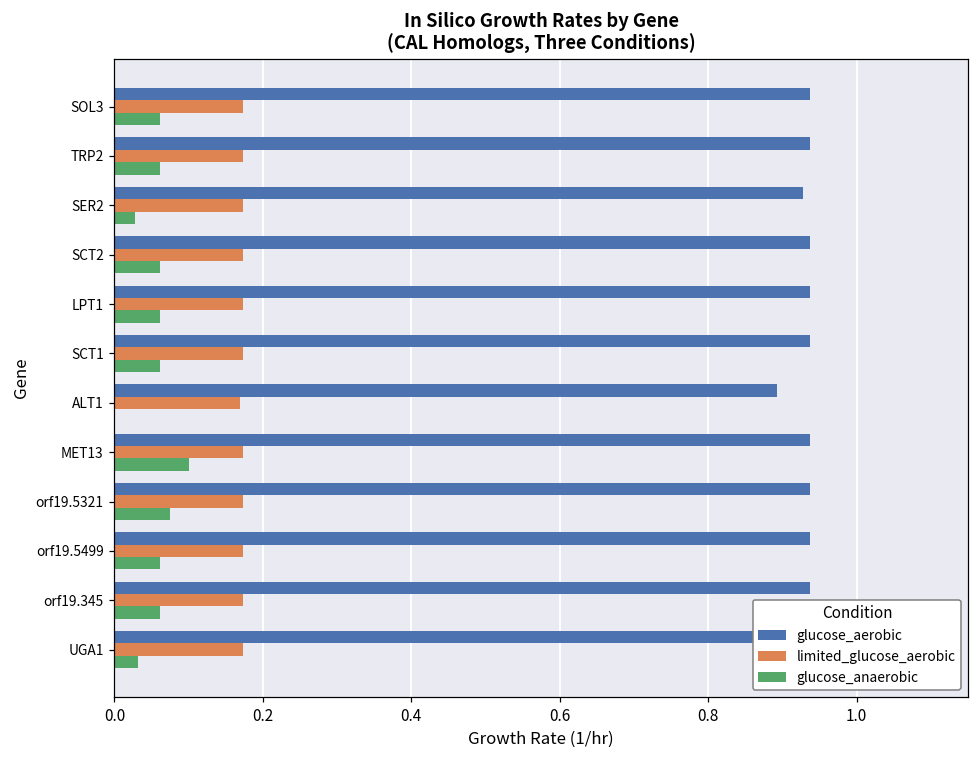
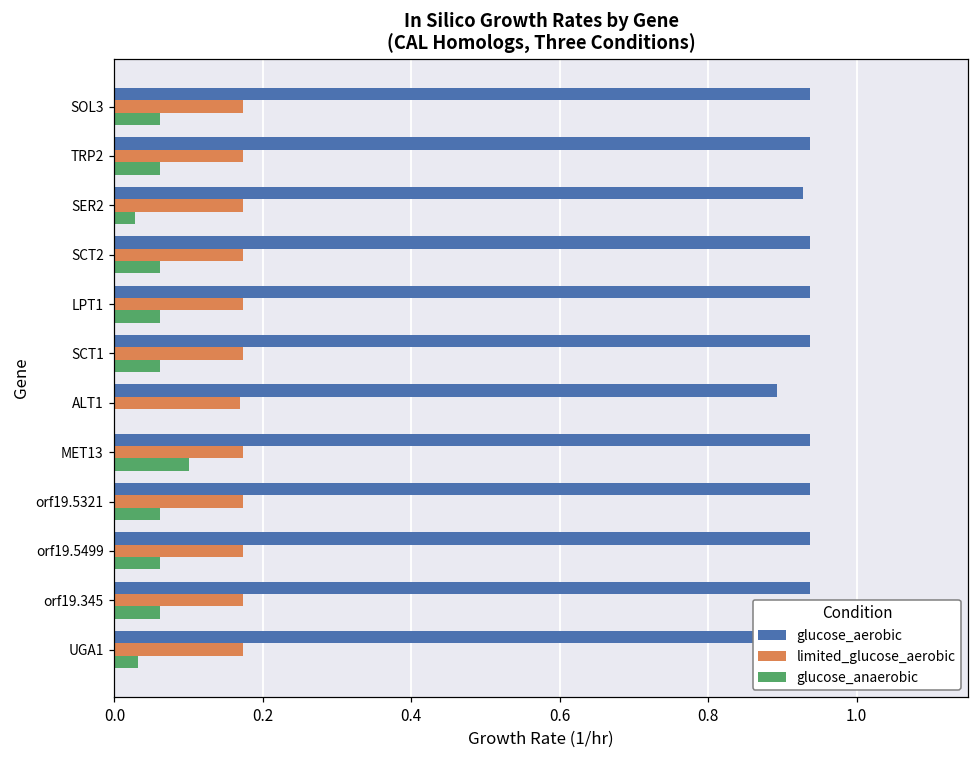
glucose_anaerobic, orf19.5321: 0.07 -> 0.06
